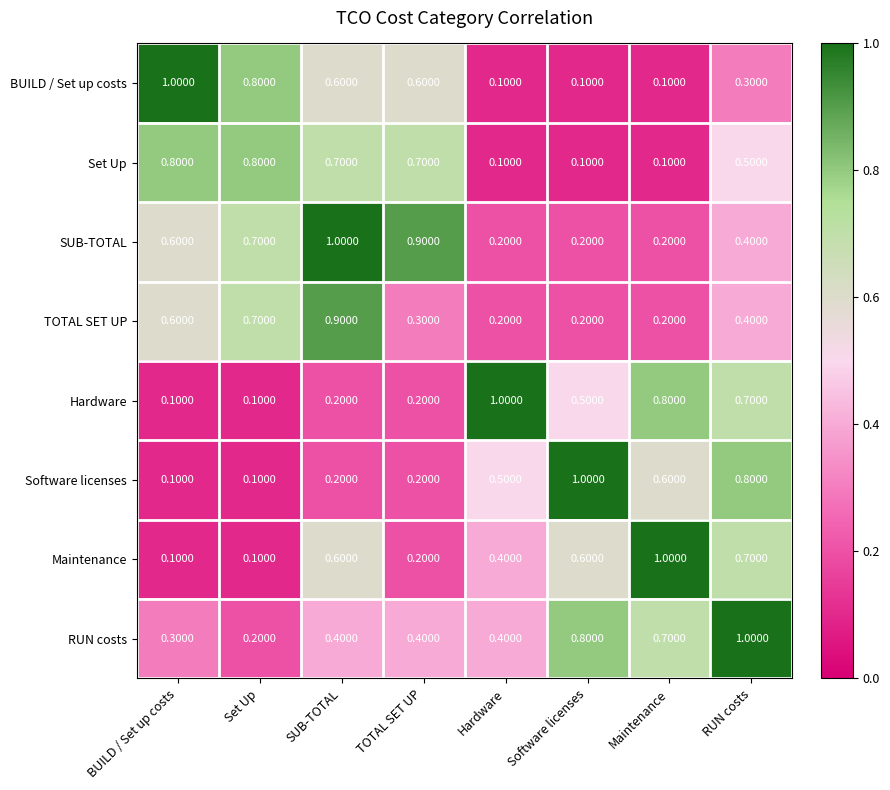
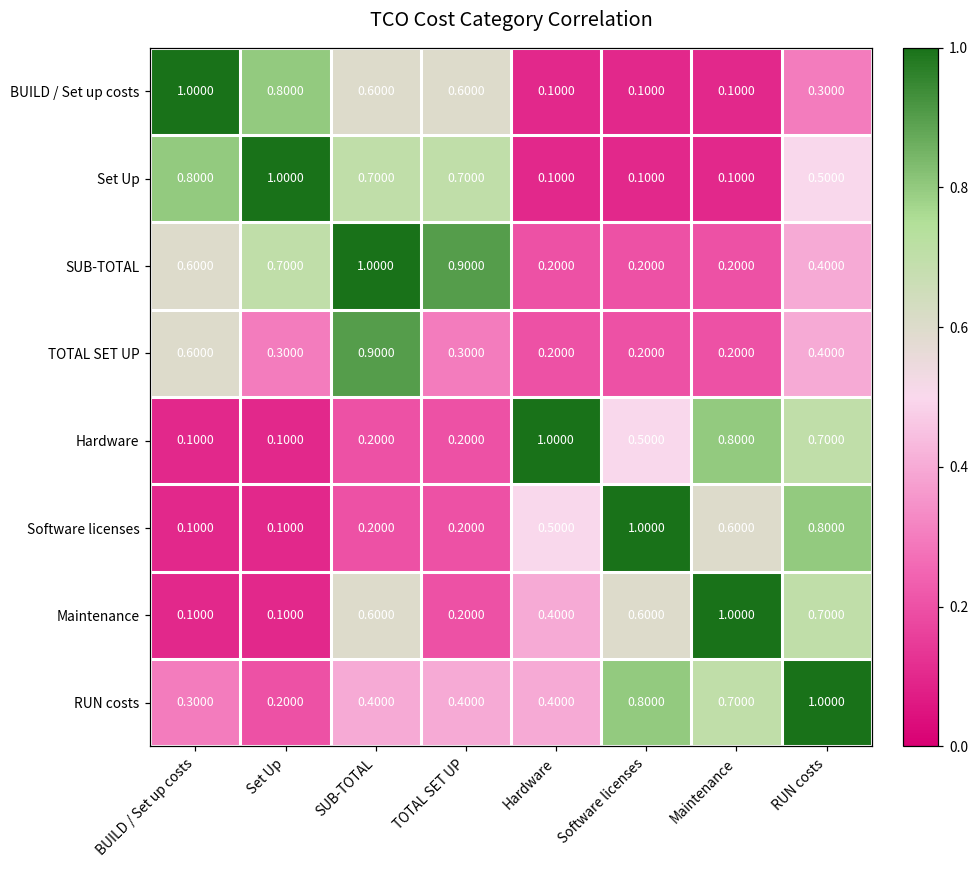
Set Up, Set Up: 0.8000 -> 1.0000
TOTAL SET UP, Set Up: 0.7000 -> 0.3000
